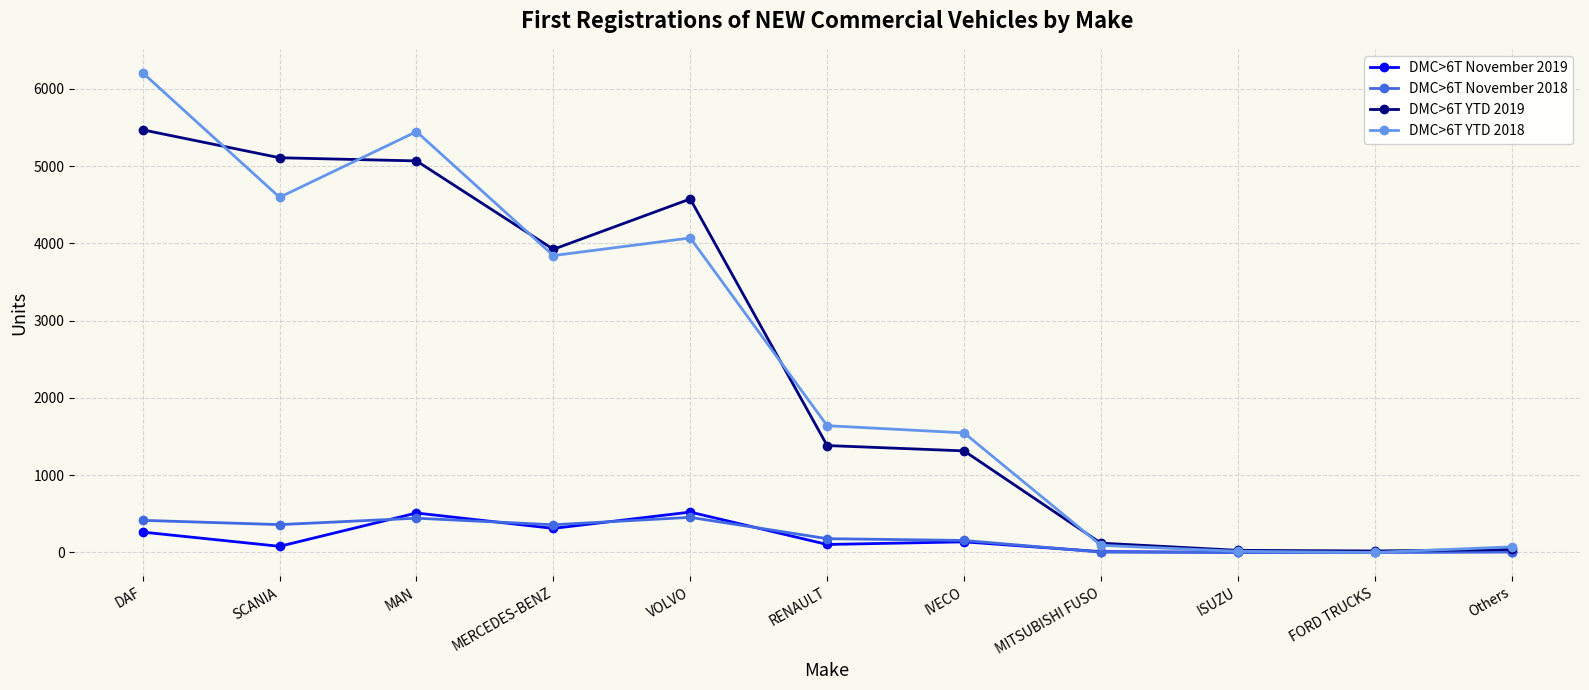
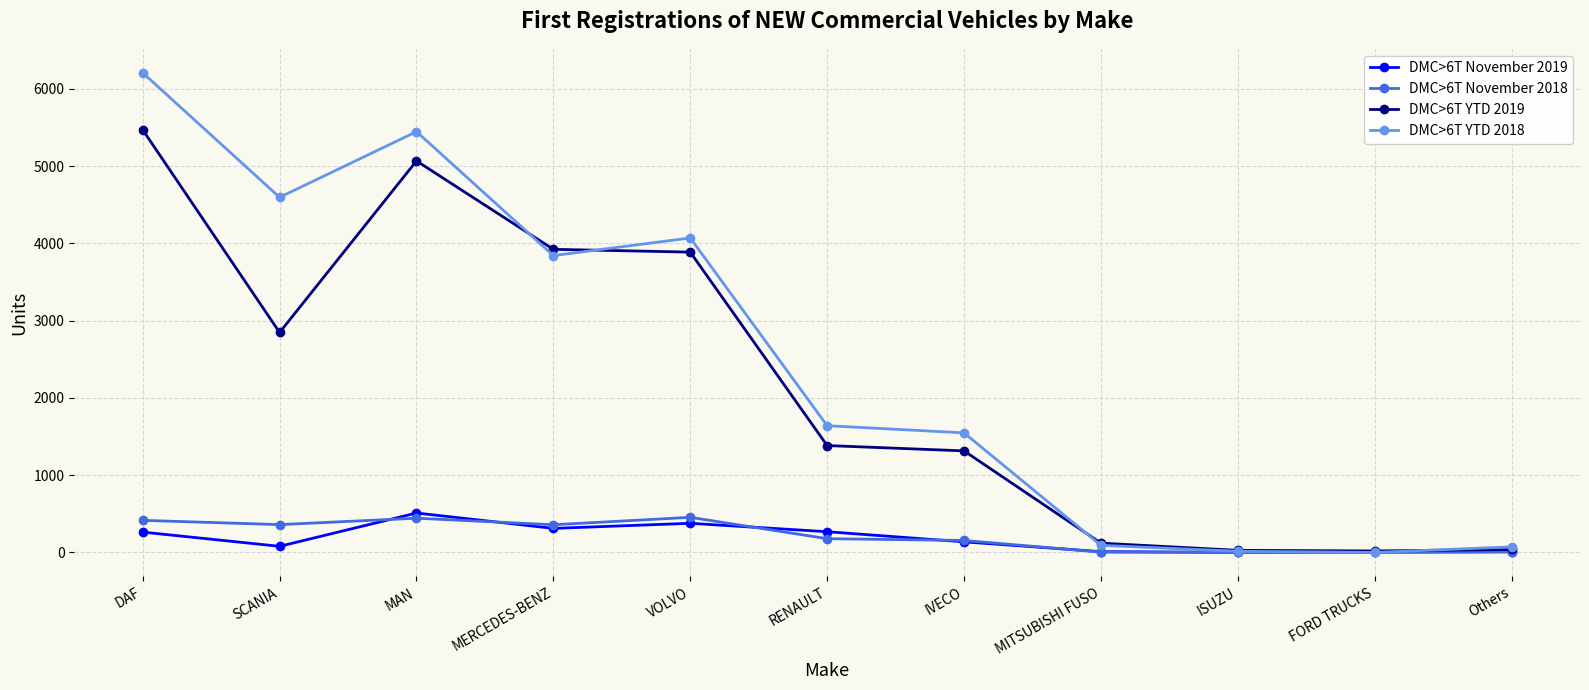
DMC>6T YTD 2019, SCANIA: 5100 -> 2800
DMC>6T November 2019, VOLVO: 500 -> 400
DMC>6T YTD 2019, VOLVO: 4600 -> 3900
DMC>6T November 2019, RENAULT: 100 -> 300
